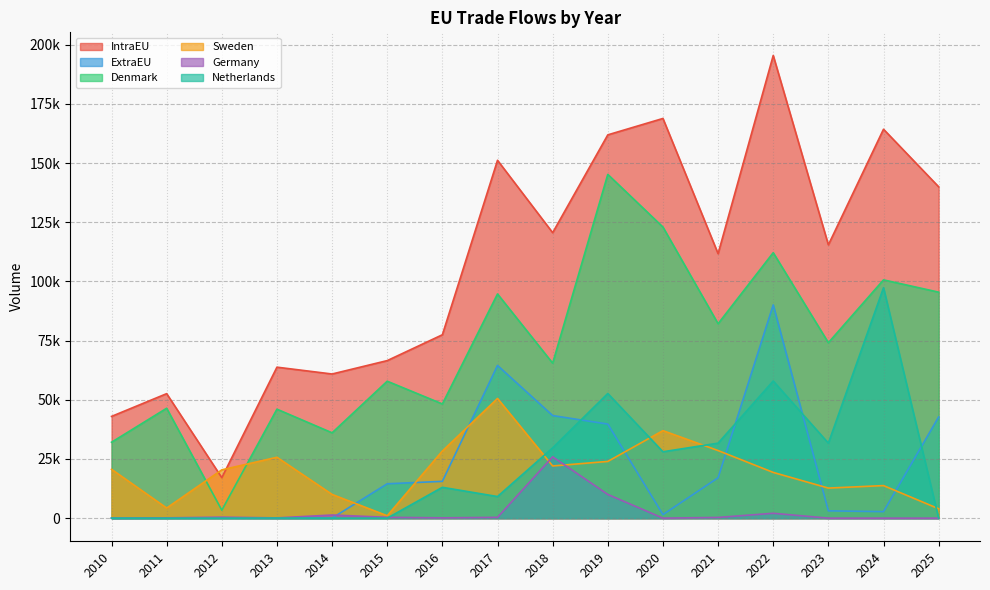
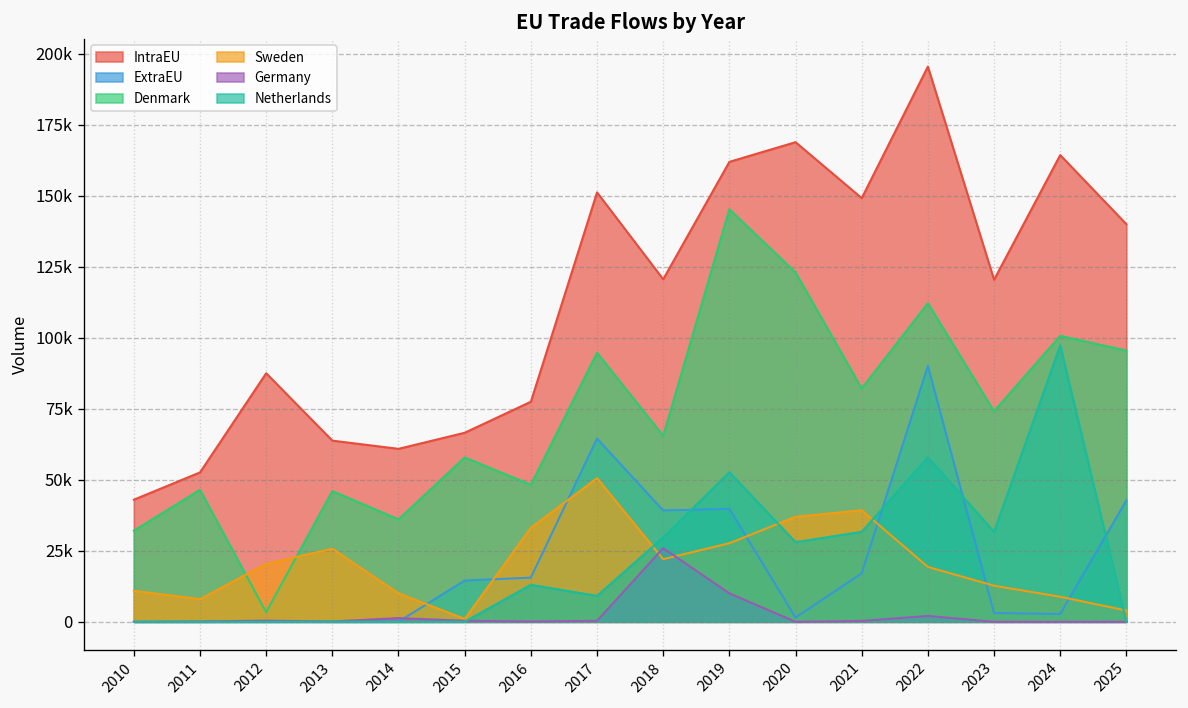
Sweden, 2010: 21000 -> 11000
Sweden, 2011: 4000 -> 8000
IntraEU, 2012: 17000 -> 88000
Sweden, 2016: 28000 -> 33000
ExtraEU, 2018: 43000 -> 39000
Sweden, 2019: 24000 -> 28000
IntraEU, 2021: 112000 -> 149000
Sweden, 2021: 29000 -> 39000
IntraEU, 2023: 115000 -> 120000
Sweden, 2024: 14000 -> 9000
